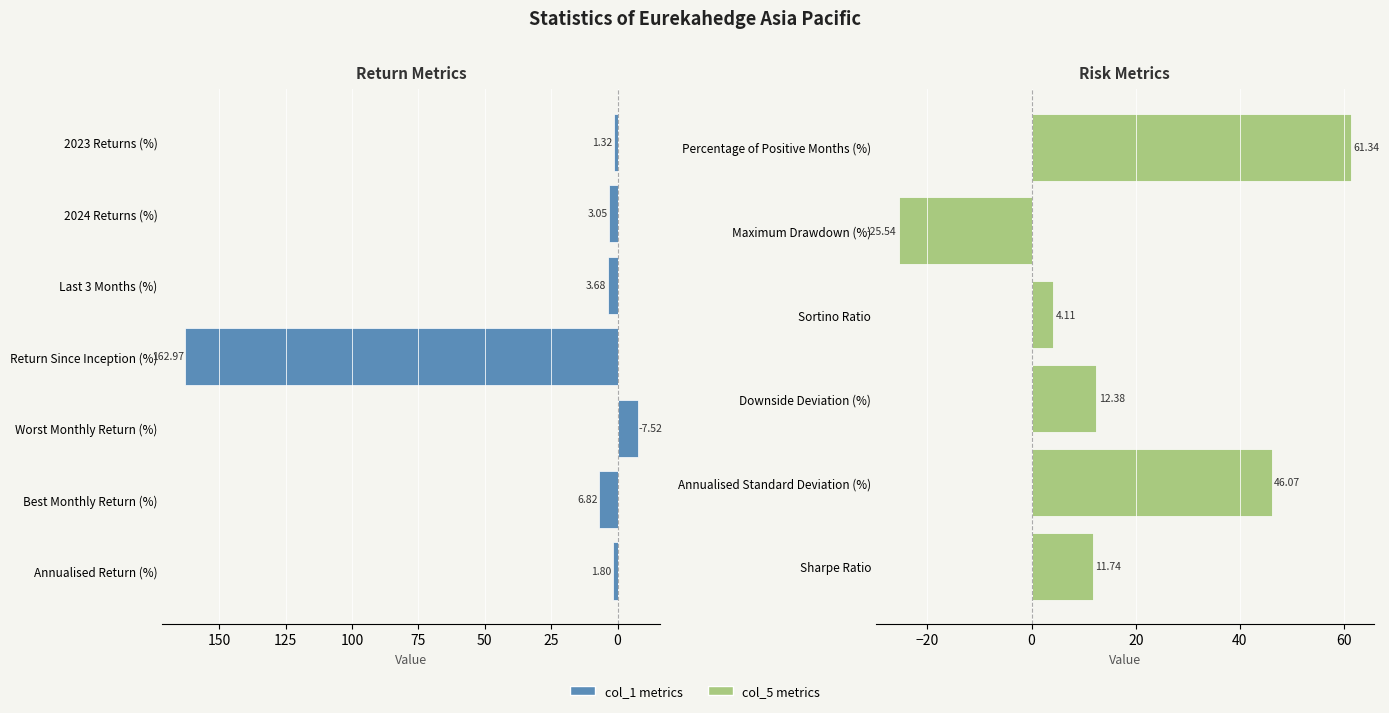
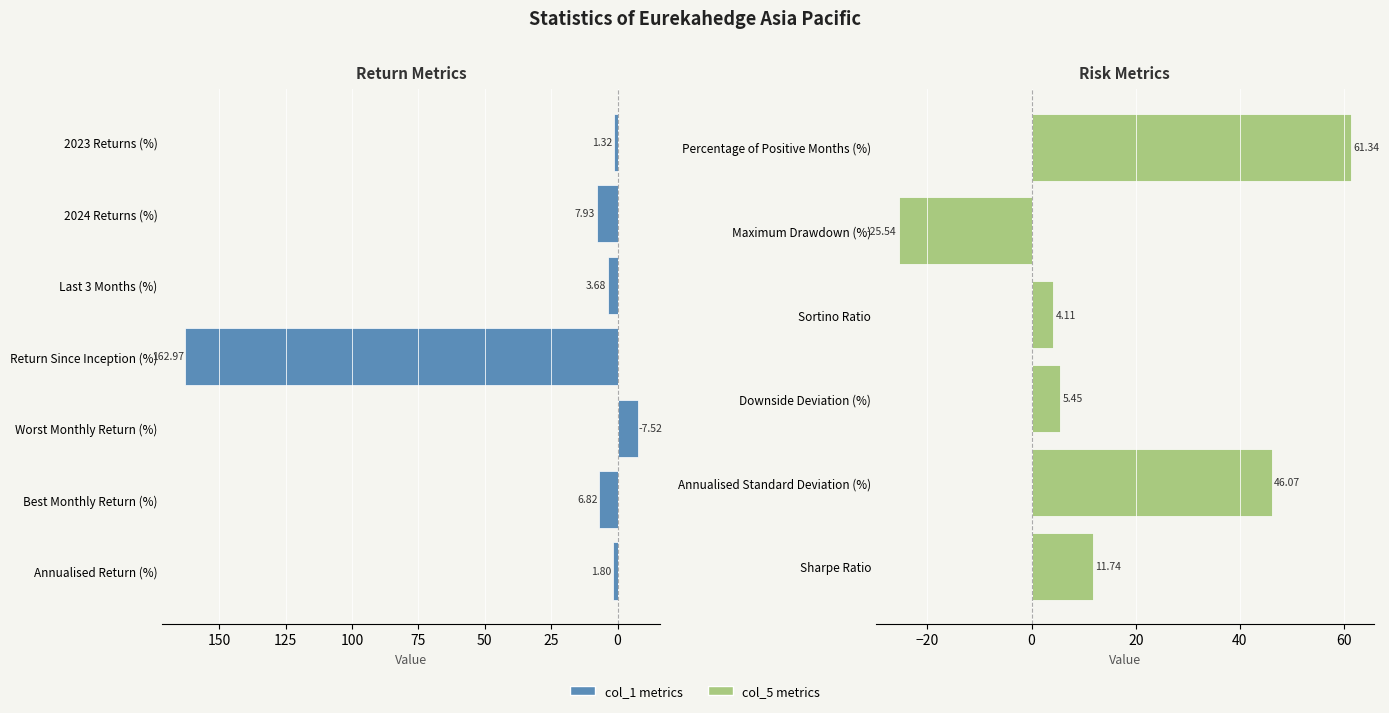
Return Metrics, 2024 Returns (%): 3.05 -> 7.93
Risk Metrics, Downside Deviation (%): 12.38 -> 5.45
